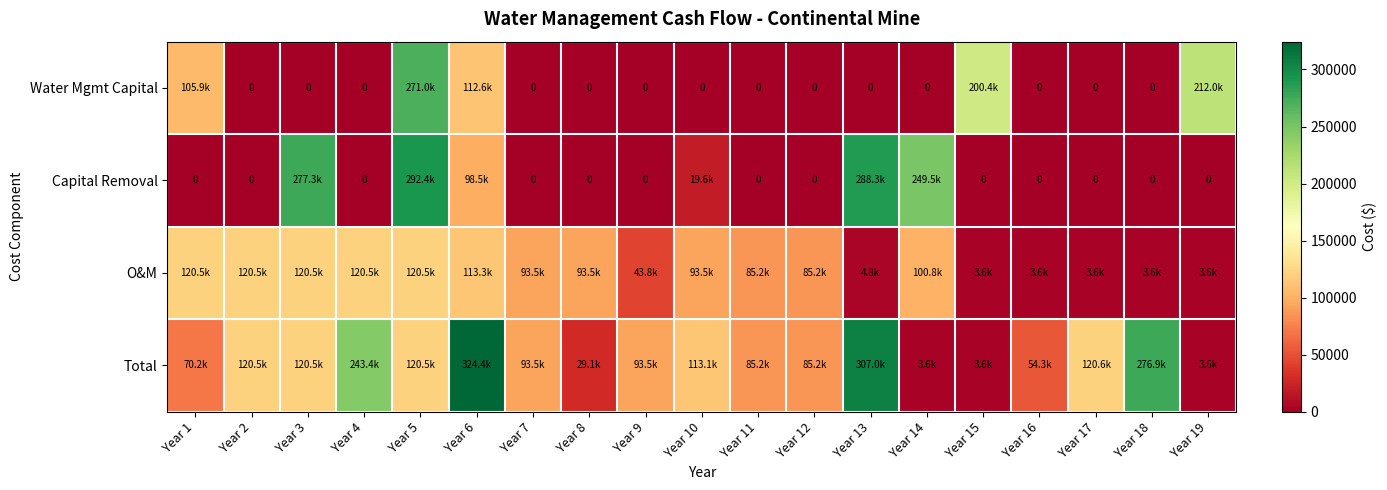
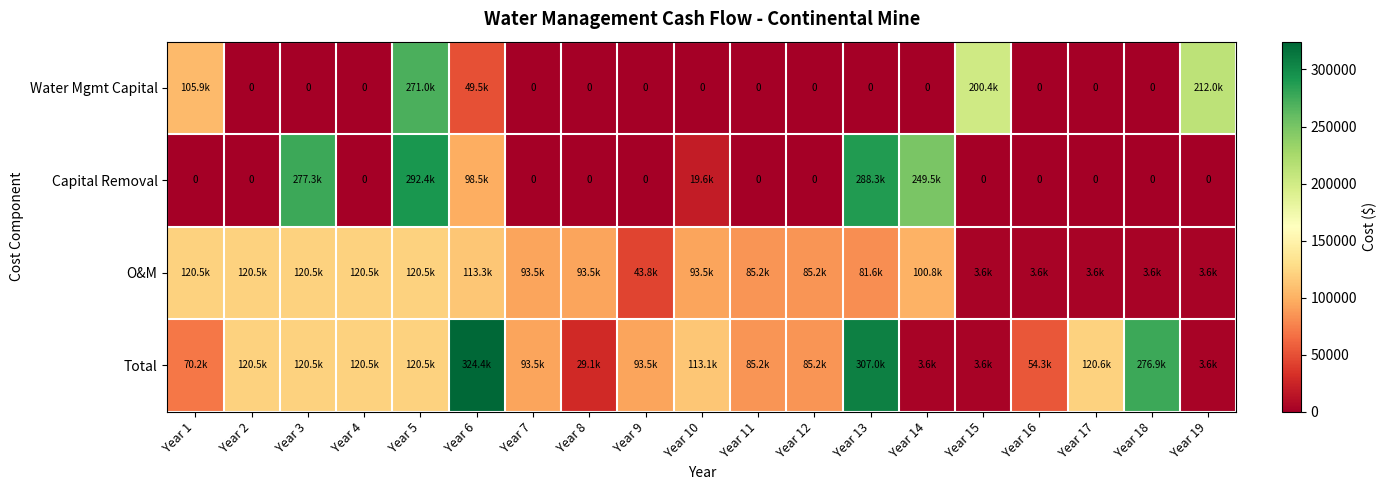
Water Mgmt Capital, Year 6: 112.6k -> 49.5k
O&M, Year 13: 4.8k -> 81.6k
Total, Year 4: 243.4k -> 120.5k
